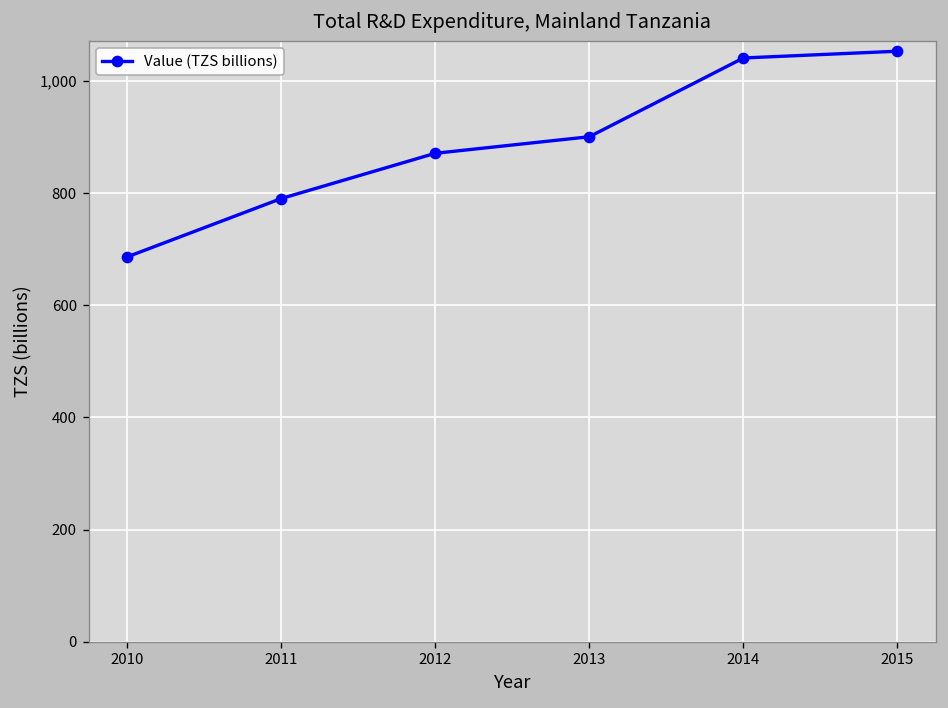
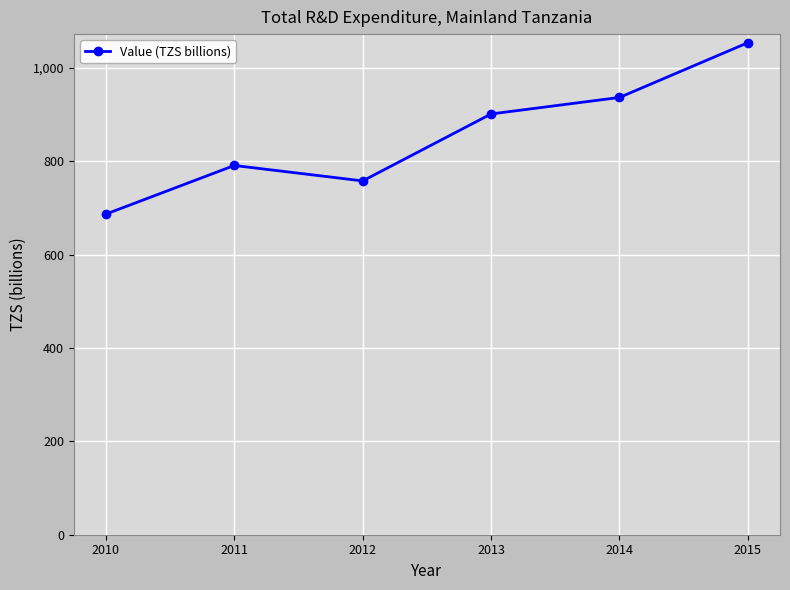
2012: 870 -> 760
2014: 1,040 -> 940
